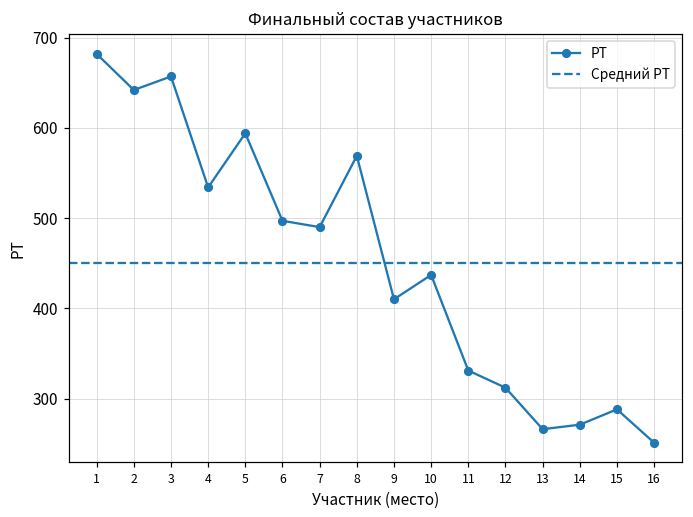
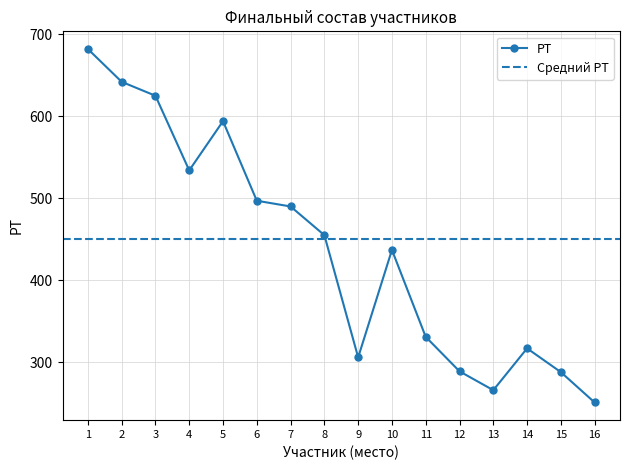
3: 660 -> 630
8: 570 -> 460
9: 410 -> 310
12: 310 -> 290
14: 270 -> 320
